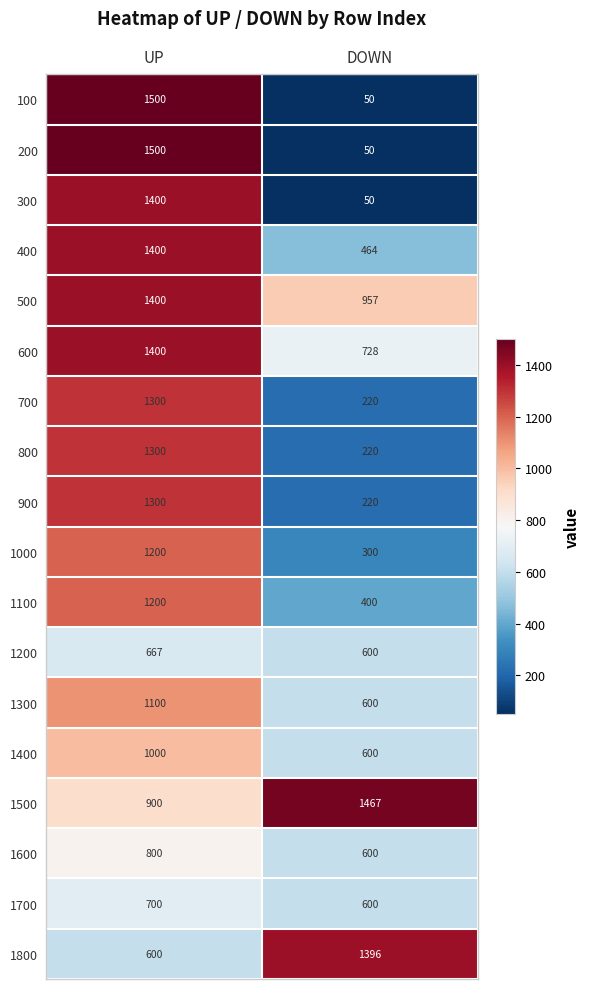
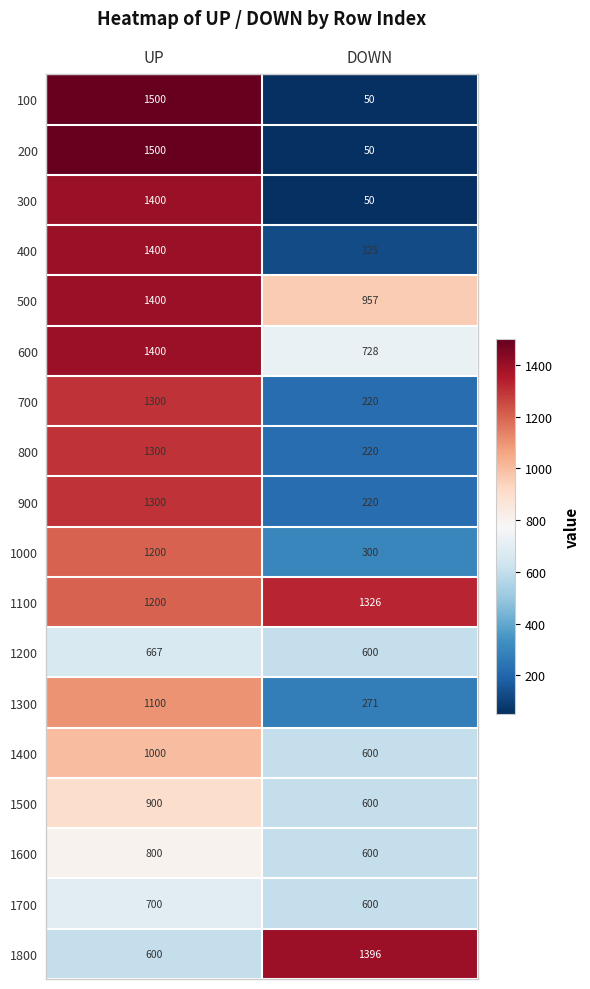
400, DOWN: 464 -> 125
1100, DOWN: 400 -> 1326
1300, DOWN: 600 -> 271
1500, DOWN: 1467 -> 600
